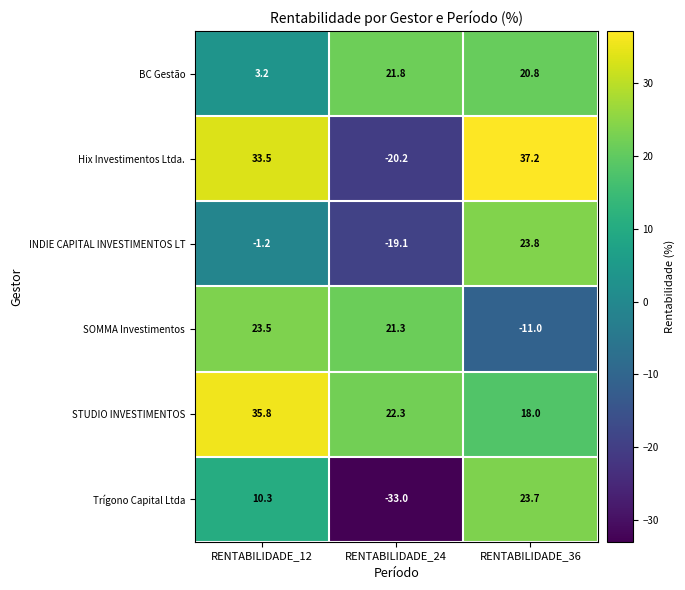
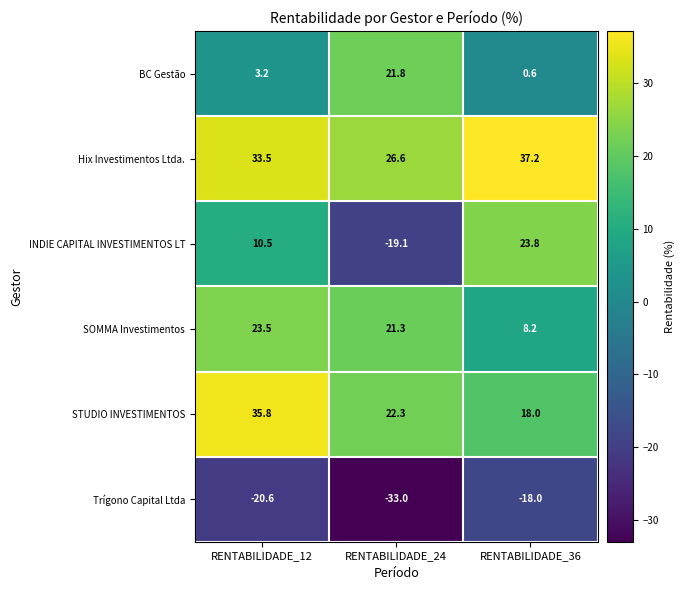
BC Gestão, RENTABILIDADE_36: 20.8 -> 0.6
Hix Investimentos Ltda., RENTABILIDADE_24: -20.2 -> 26.6
INDIE CAPITAL INVESTIMENTOS LT, RENTABILIDADE_12: -1.2 -> 10.5
SOMMA Investimentos, RENTABILIDADE_36: -11.0 -> 8.2
Trígono Capital Ltda, RENTABILIDADE_12: 10.3 -> -20.6
Trígono Capital Ltda, RENTABILIDADE_36: 23.7 -> -18.0
